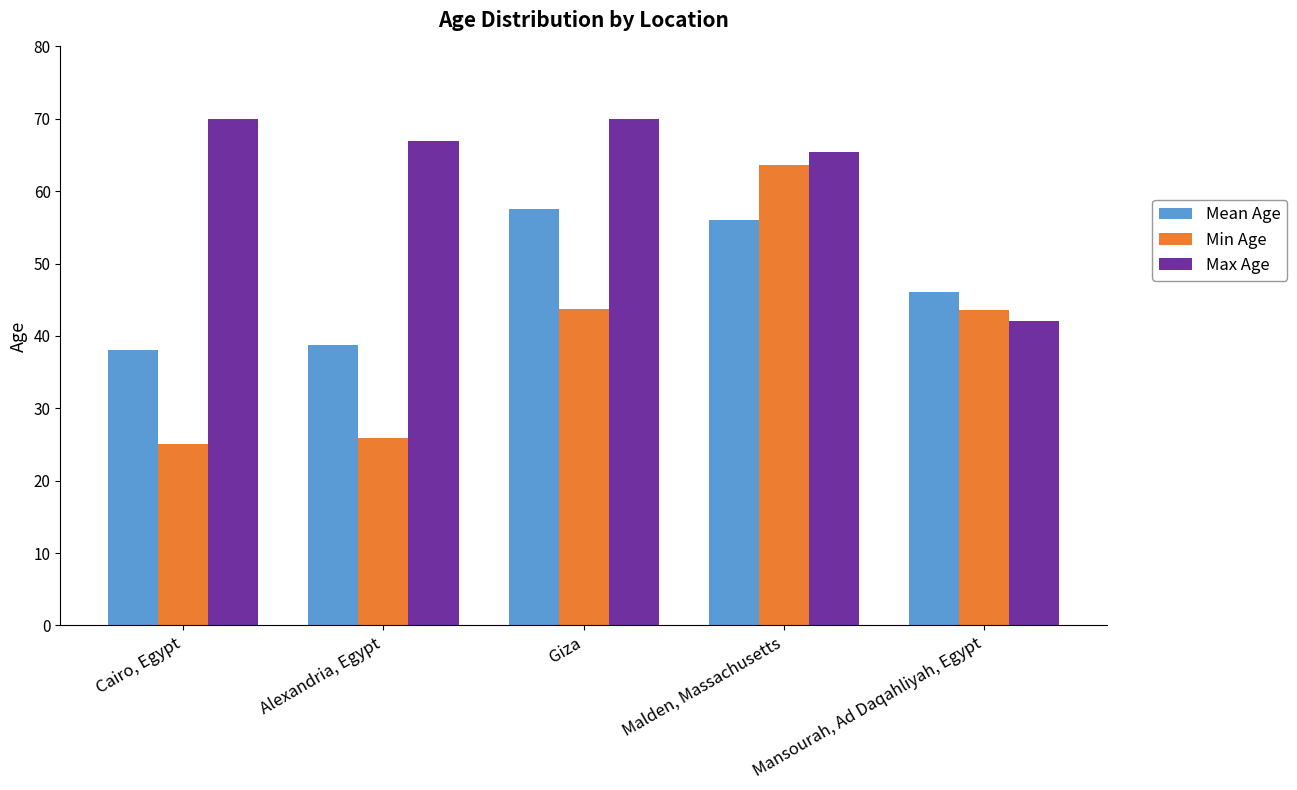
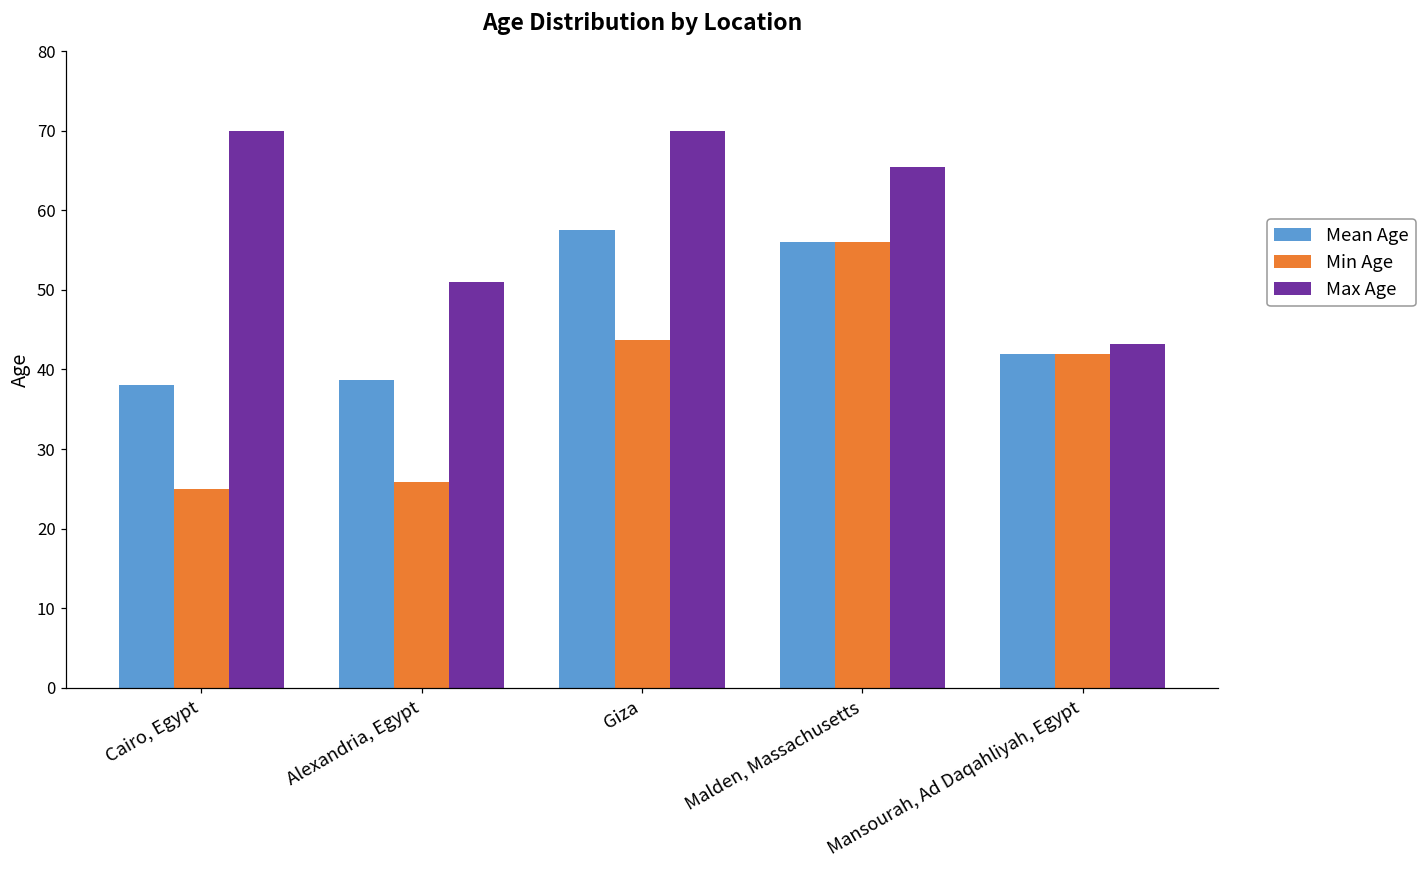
Max Age, Alexandria, Egypt: 67 -> 51
Min Age, Malden, Massachusetts: 64 -> 56
Mean Age, Mansourah, Ad Daqahliyah, Egypt: 46 -> 42
Min Age, Mansourah, Ad Daqahliyah, Egypt: 44 -> 42
Max Age, Mansourah, Ad Daqahliyah, Egypt: 42 -> 43
